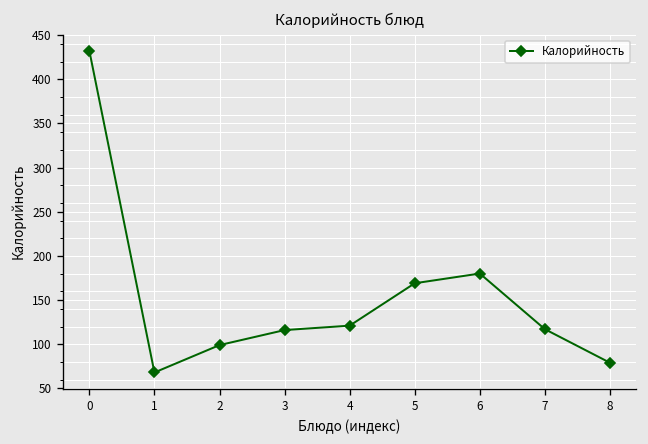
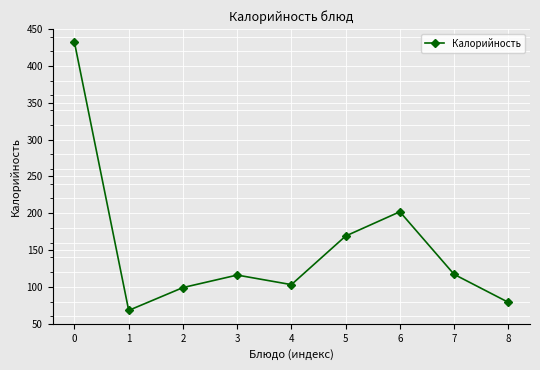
4: 120 -> 100
6: 180 -> 200
